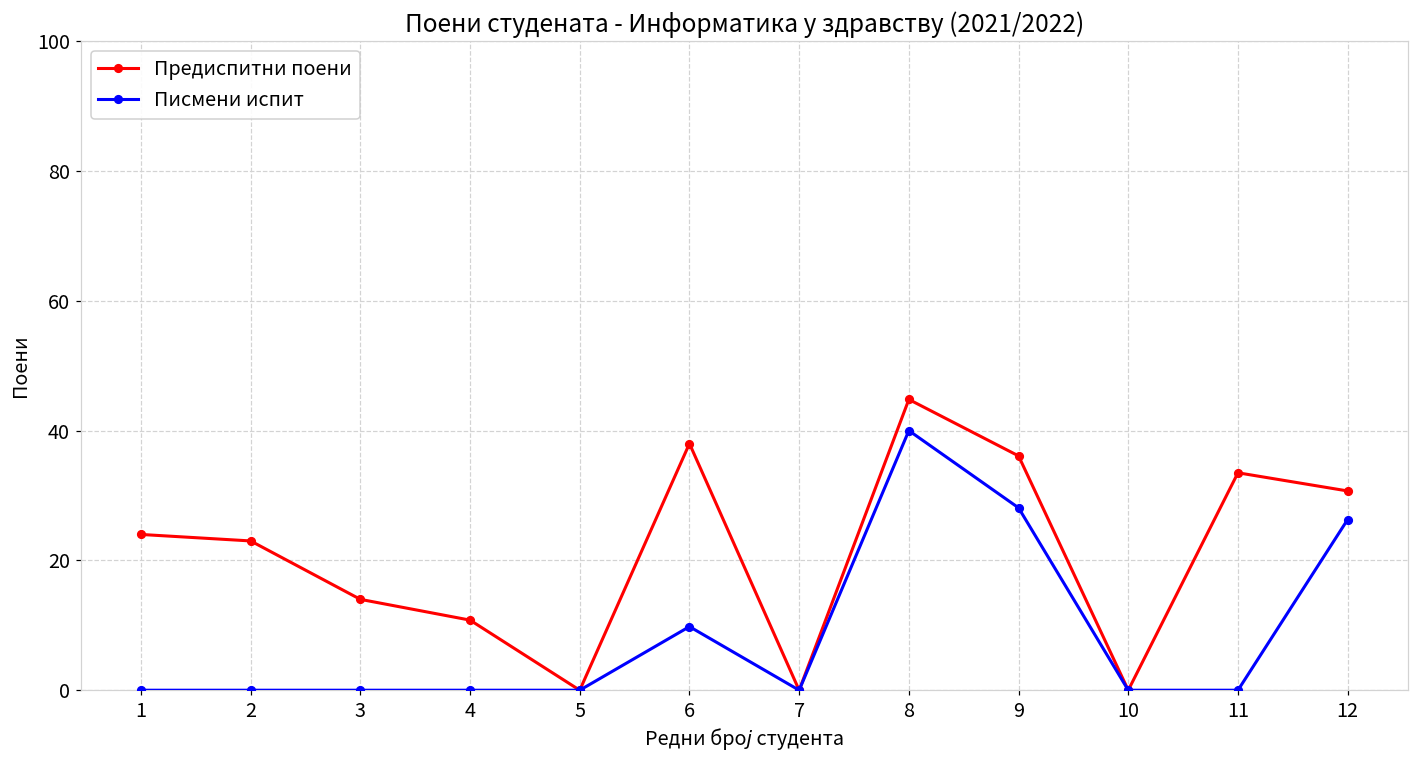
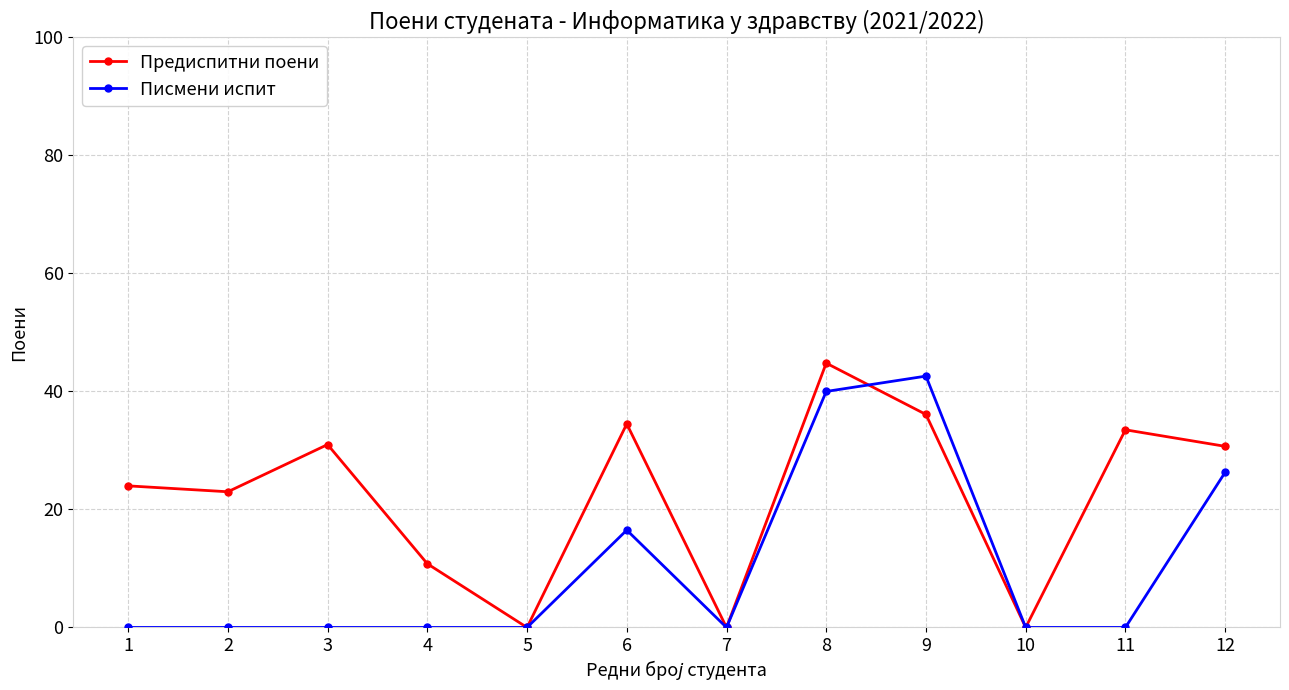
Предиспитни поени, 3: 14 -> 31
Предиспитни поени, 6: 38 -> 35
Писмени испит, 6: 10 -> 17
Писмени испит, 9: 28 -> 43
